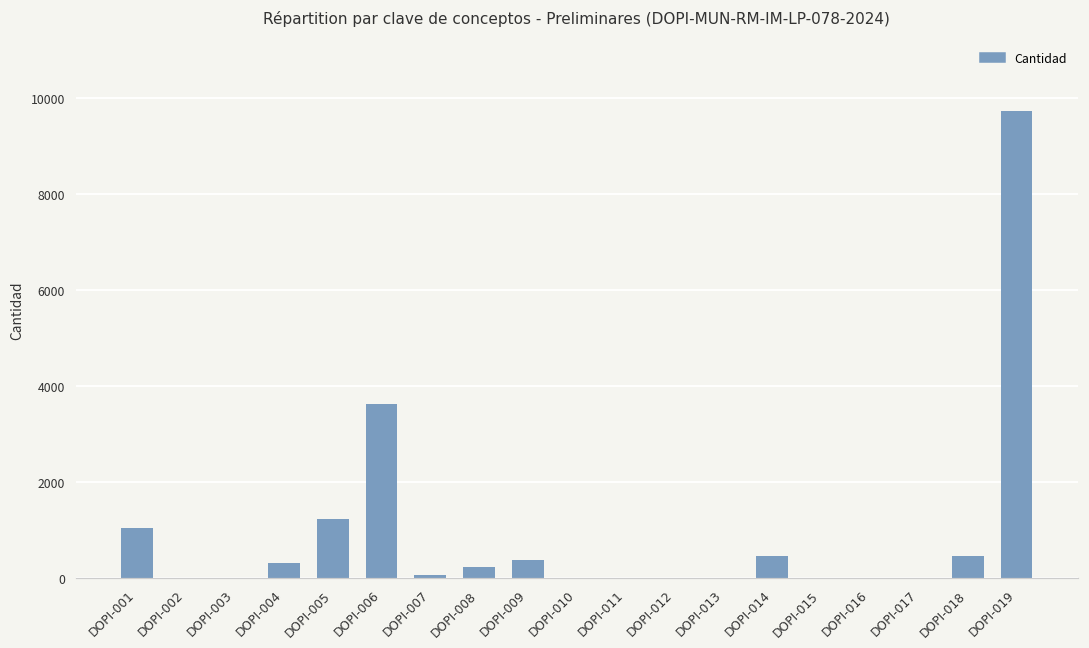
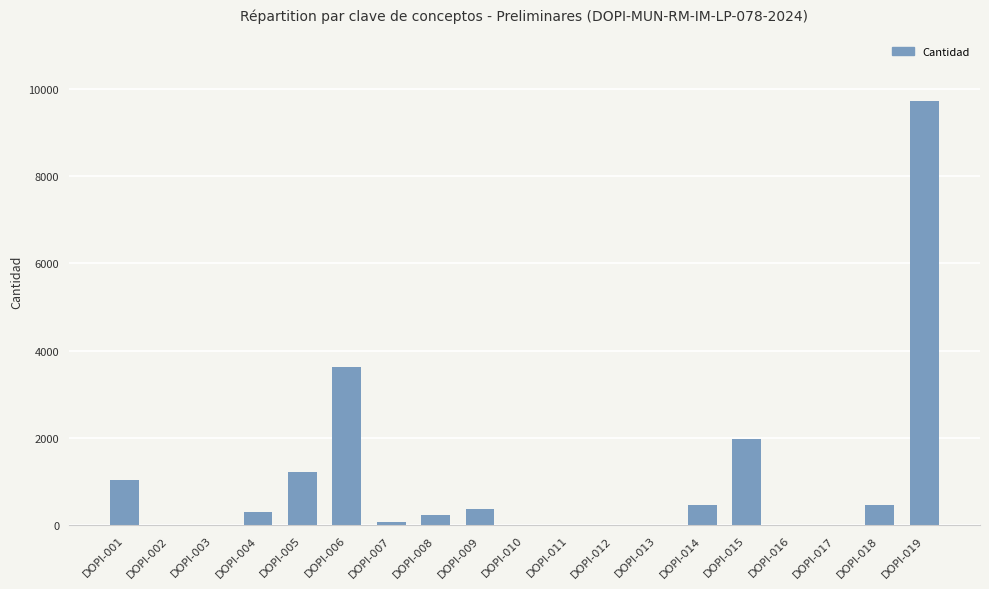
DOPI-015: 0 -> 2000
